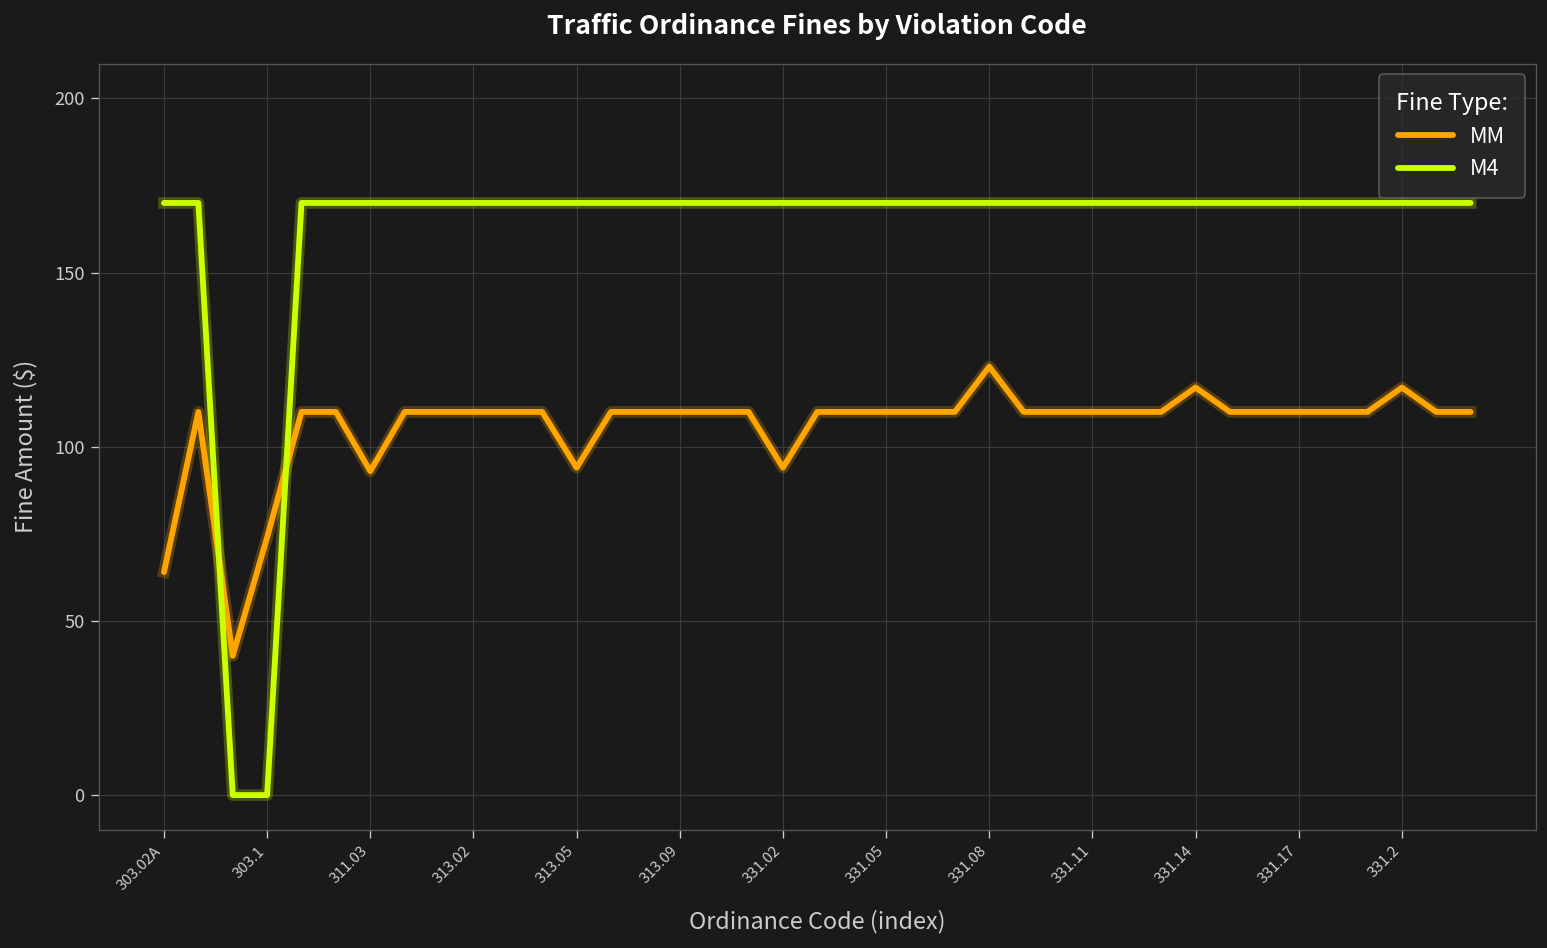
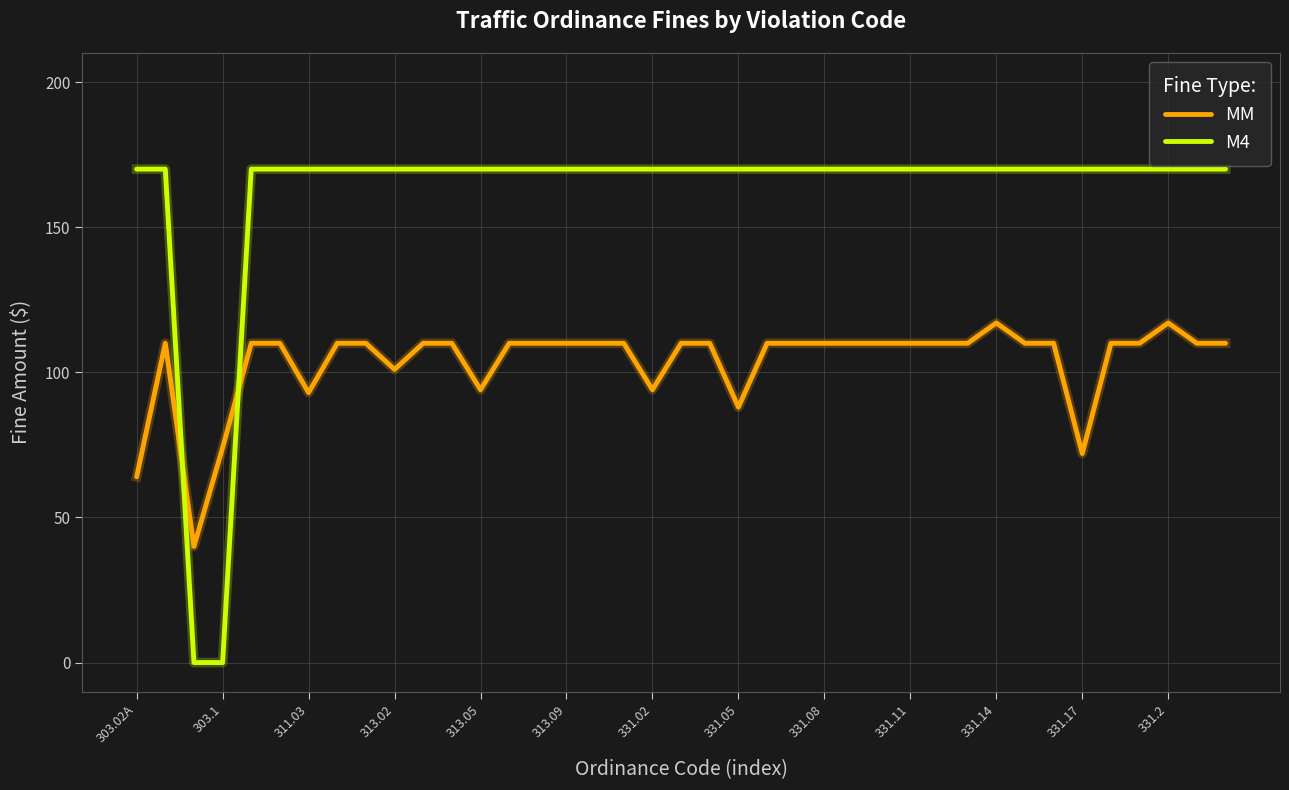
MM, 313.02: 110 -> 101
MM, 331.05: 110 -> 88
MM, 331.08: 123 -> 110
MM, 331.17: 110 -> 72
